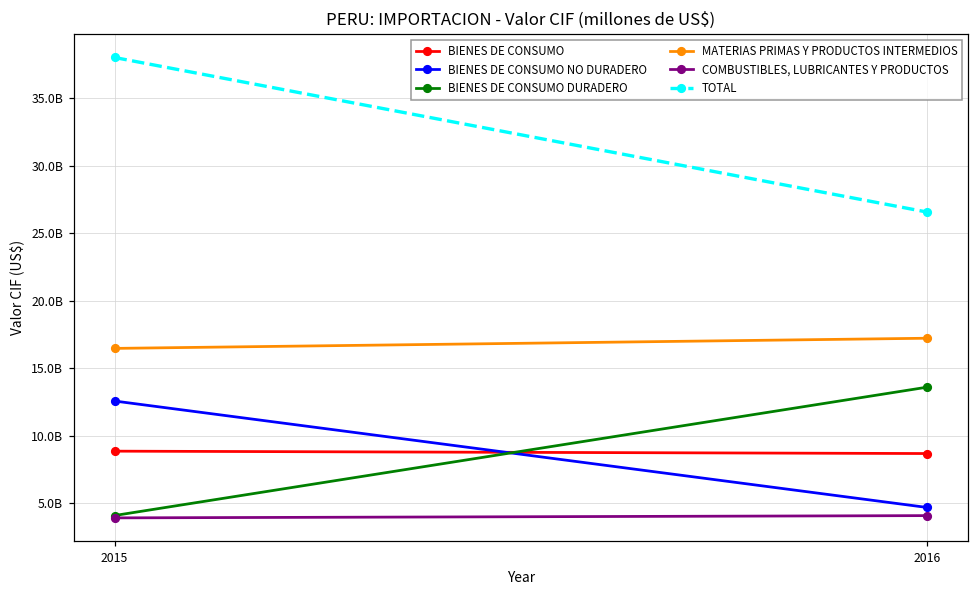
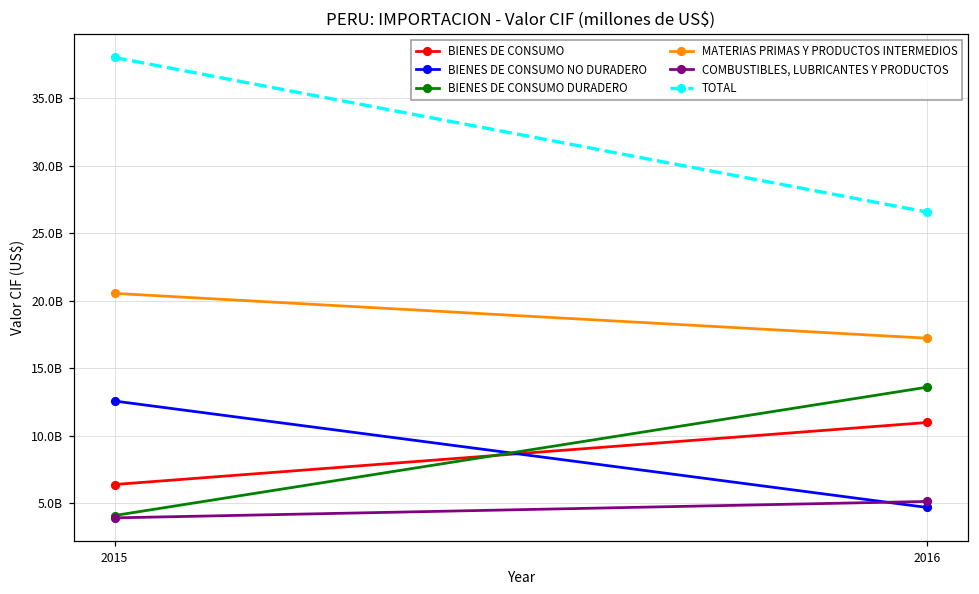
BIENES DE CONSUMO, 2015: 8800000000 -> 6400000000
MATERIAS PRIMAS Y PRODUCTOS INTERMEDIOS, 2015: 16500000000 -> 20500000000
BIENES DE CONSUMO, 2016: 8700000000 -> 11000000000
COMBUSTIBLES, LUBRICANTES Y PRODUCTOS, 2016: 4100000000 -> 5100000000
